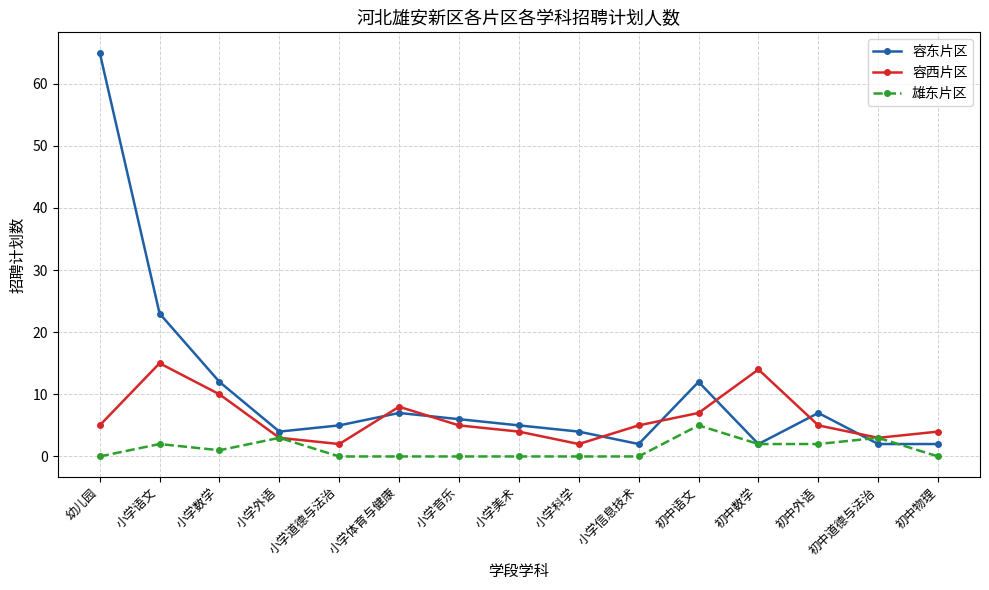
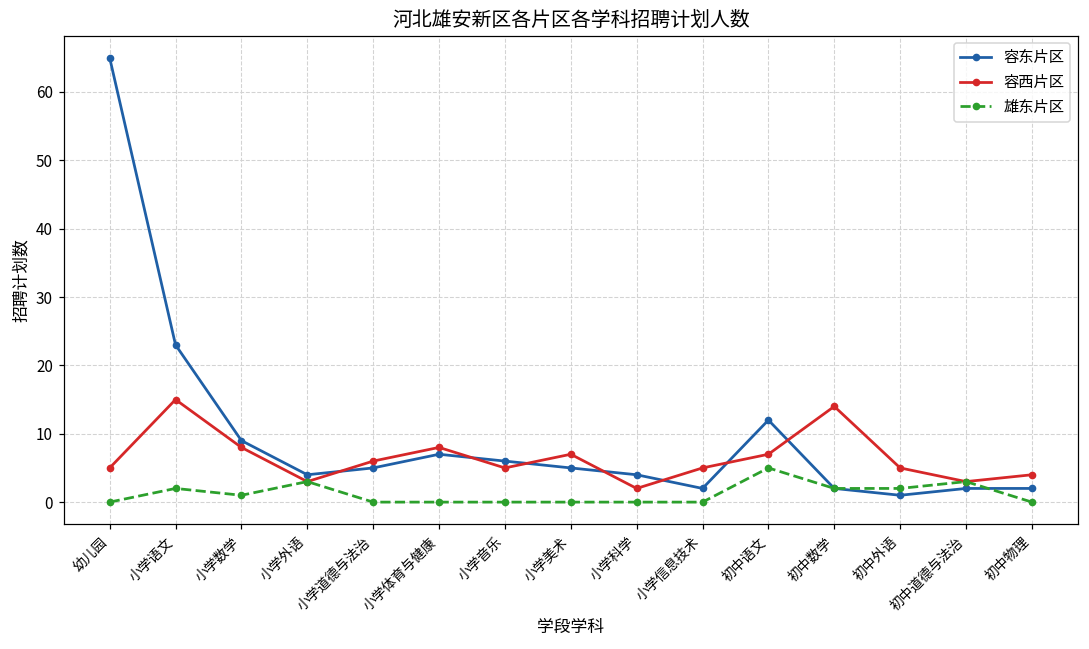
容东片区, 小学数学: 12 -> 9
容西片区, 小学数学: 10 -> 8
容西片区, 小学道德与法治: 2 -> 6
容西片区, 小学美术: 4 -> 7
容东片区, 初中外语: 7 -> 1
